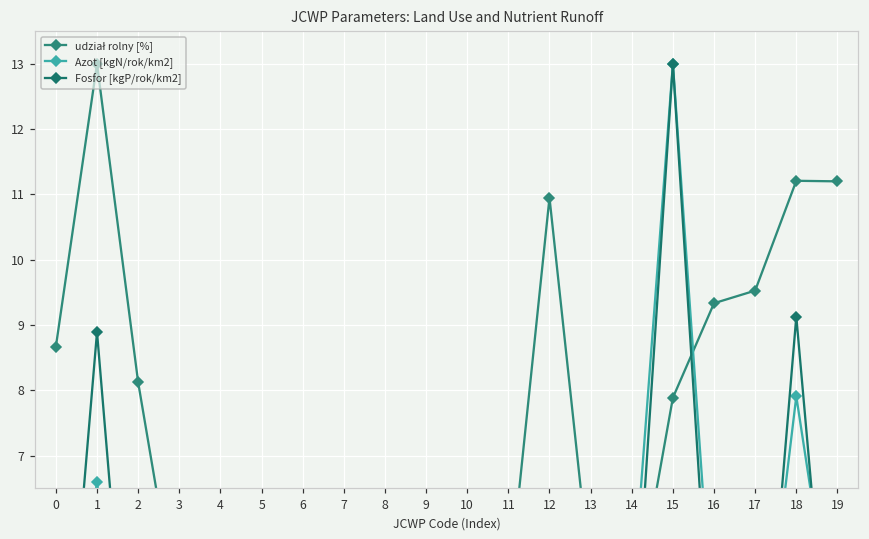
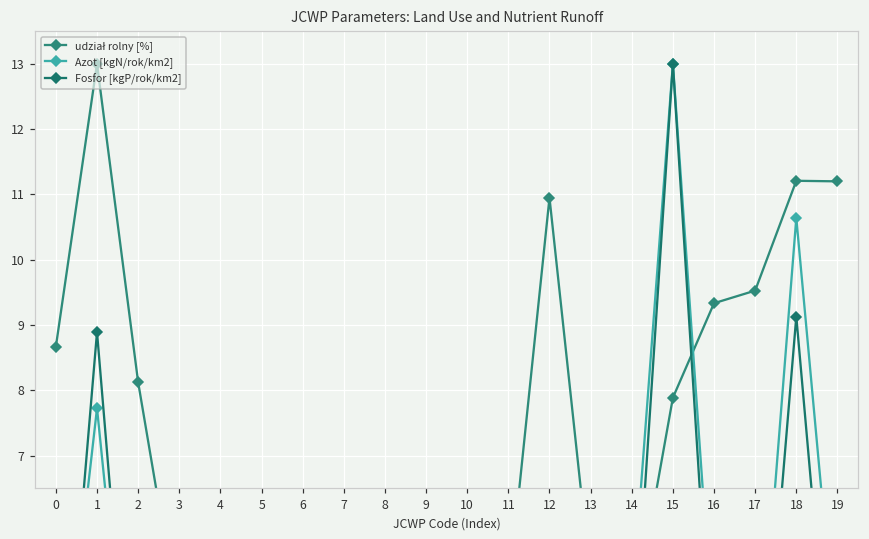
Azot [kgN/rok/km2], 1: 6.6 -> 7.7
Azot [kgN/rok/km2], 18: 7.9 -> 10.6
